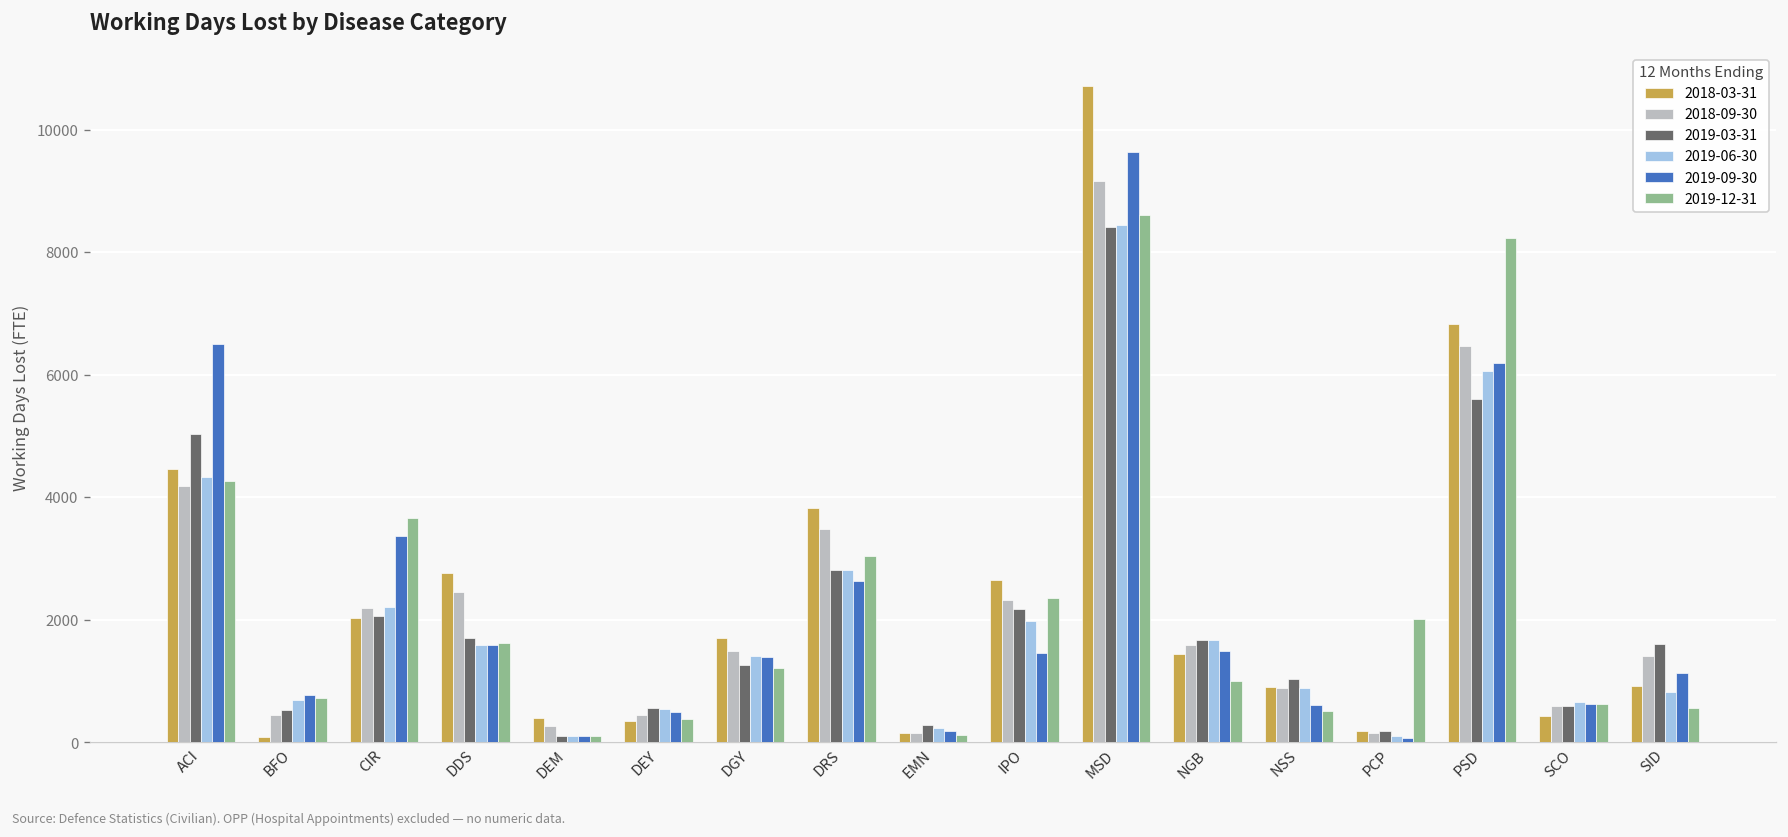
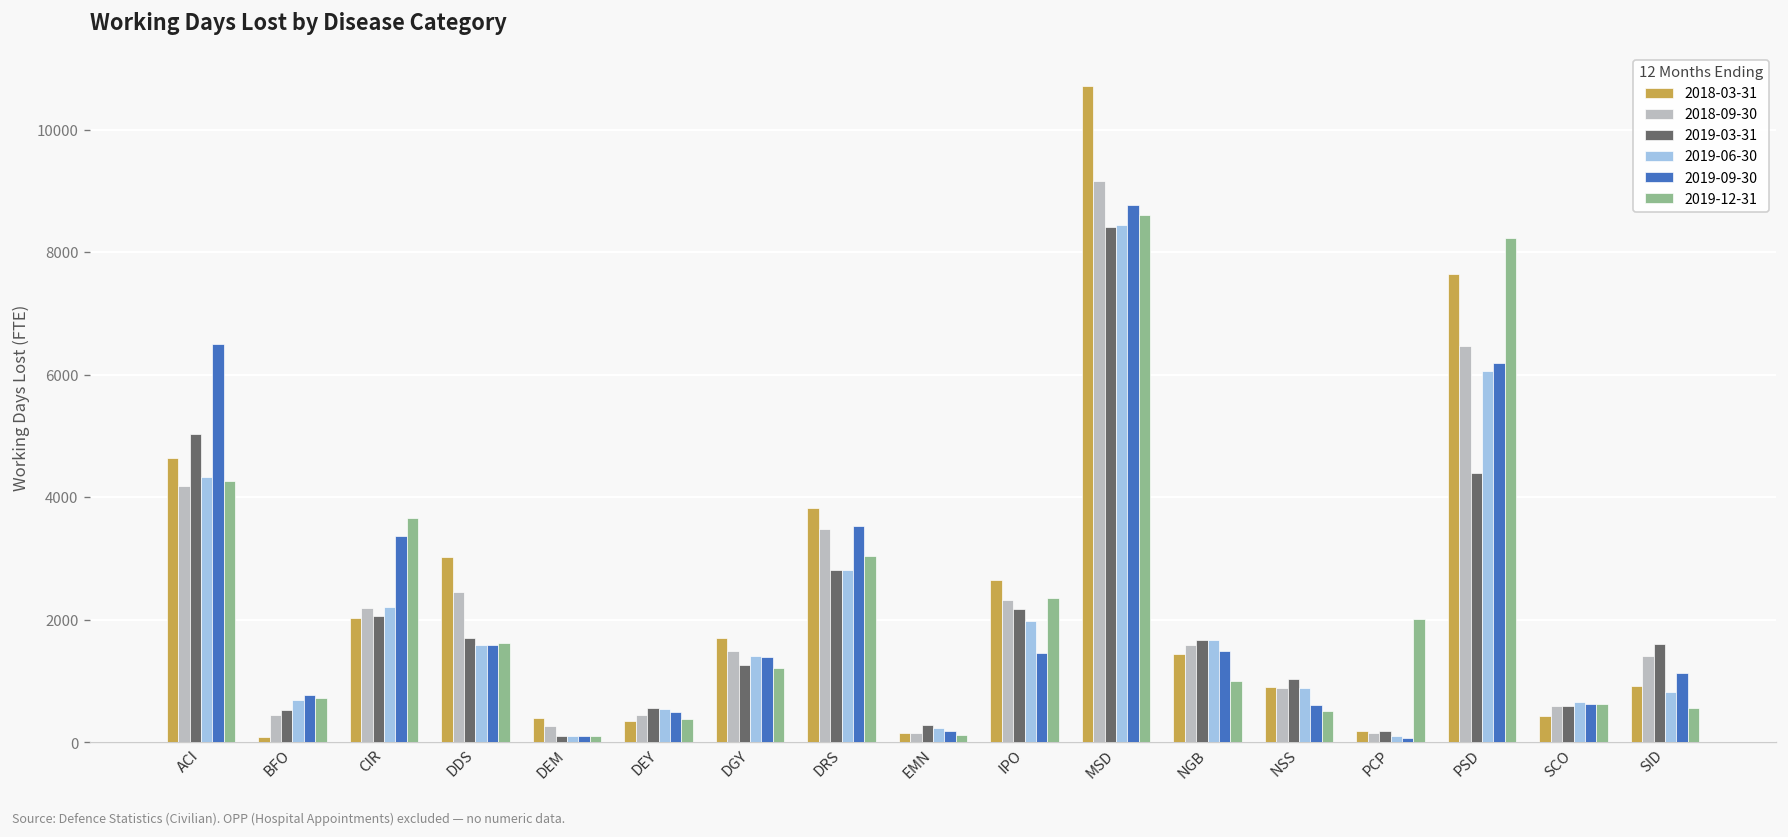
2018-03-31, ACI: 4500 -> 4600
2018-03-31, DDS: 2800 -> 3000
2019-09-30, DRS: 2600 -> 3500
2019-09-30, MSD: 9600 -> 8800
2018-03-31, PSD: 6800 -> 7700
2019-03-31, PSD: 5600 -> 4400
